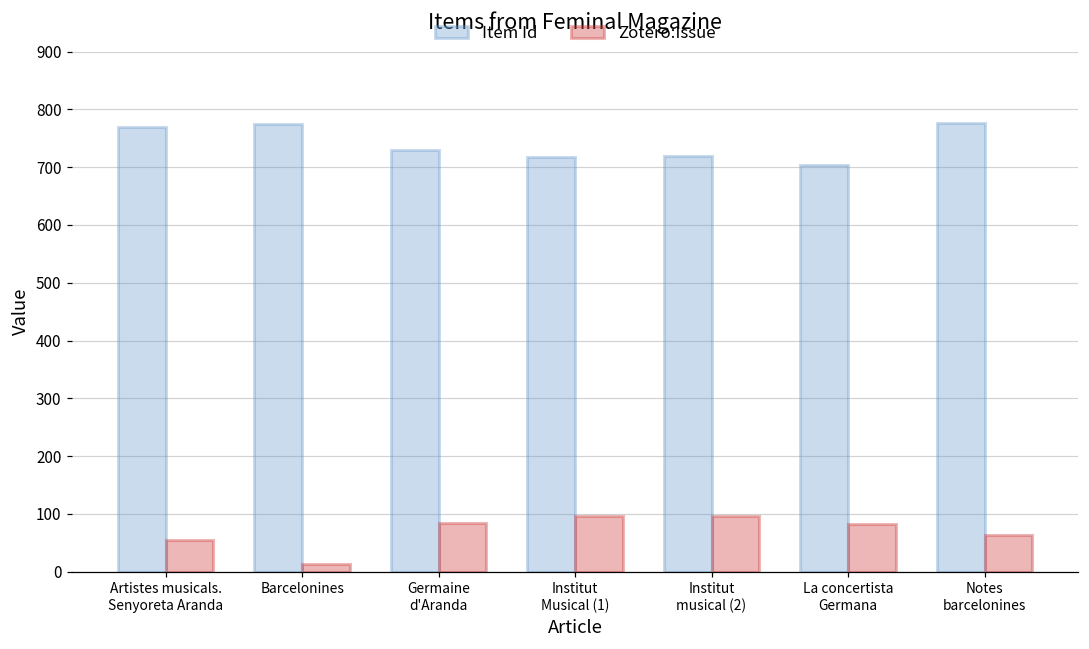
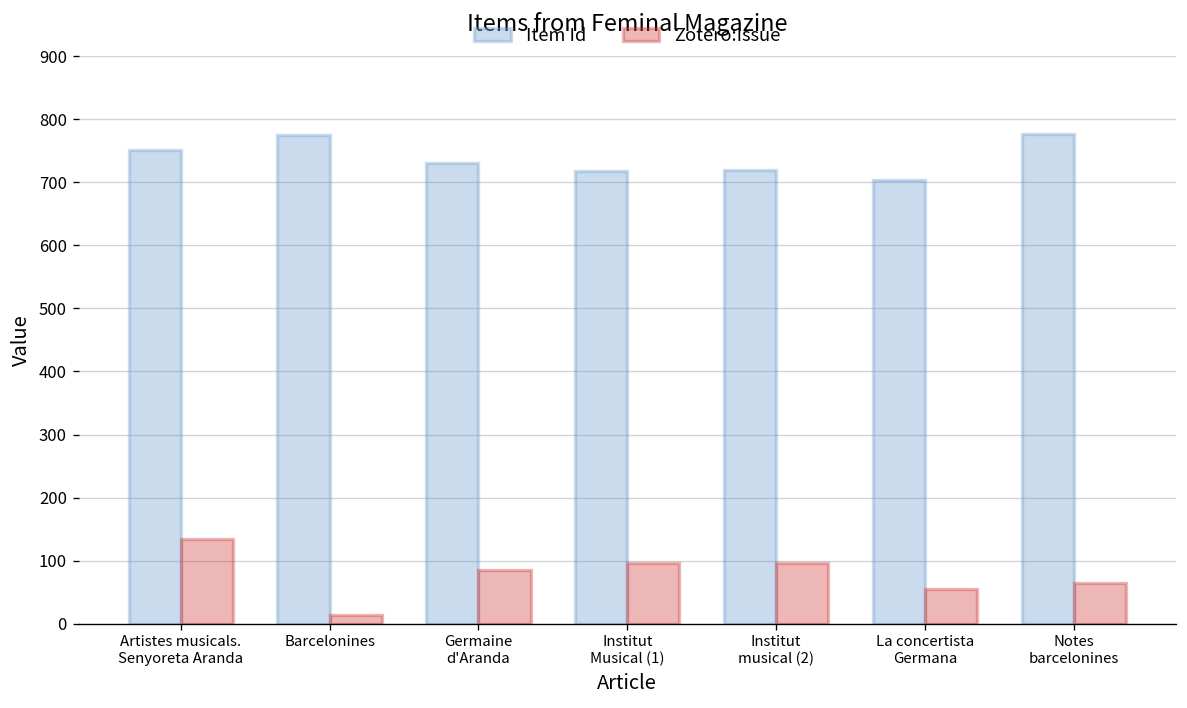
Item Id, Artistes musicals. Senyoreta Aranda: 770 -> 750
Zotero:Issue, Artistes musicals. Senyoreta Aranda: 60 -> 130
Zotero:Issue, La concertista Germana: 80 -> 60
